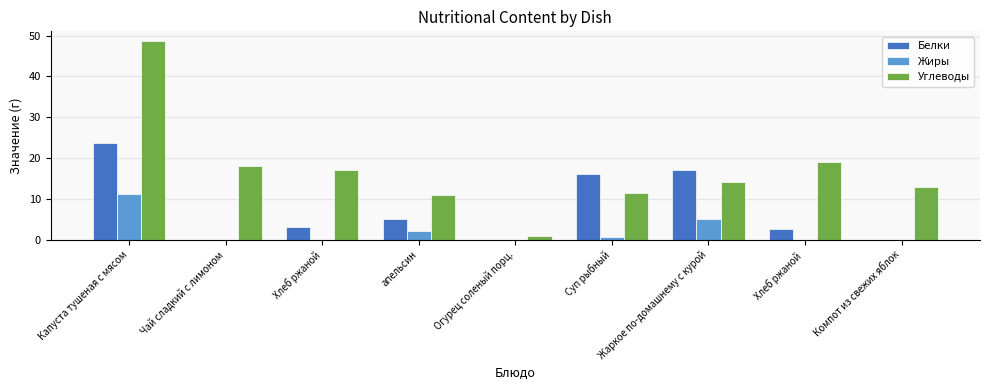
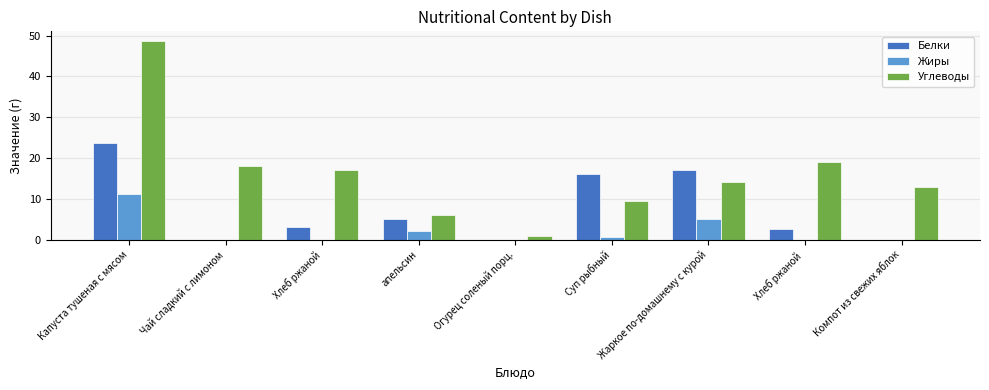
Углеводы, апельсин: 11 -> 6
Углеводы, Суп рыбный: 12 -> 9
